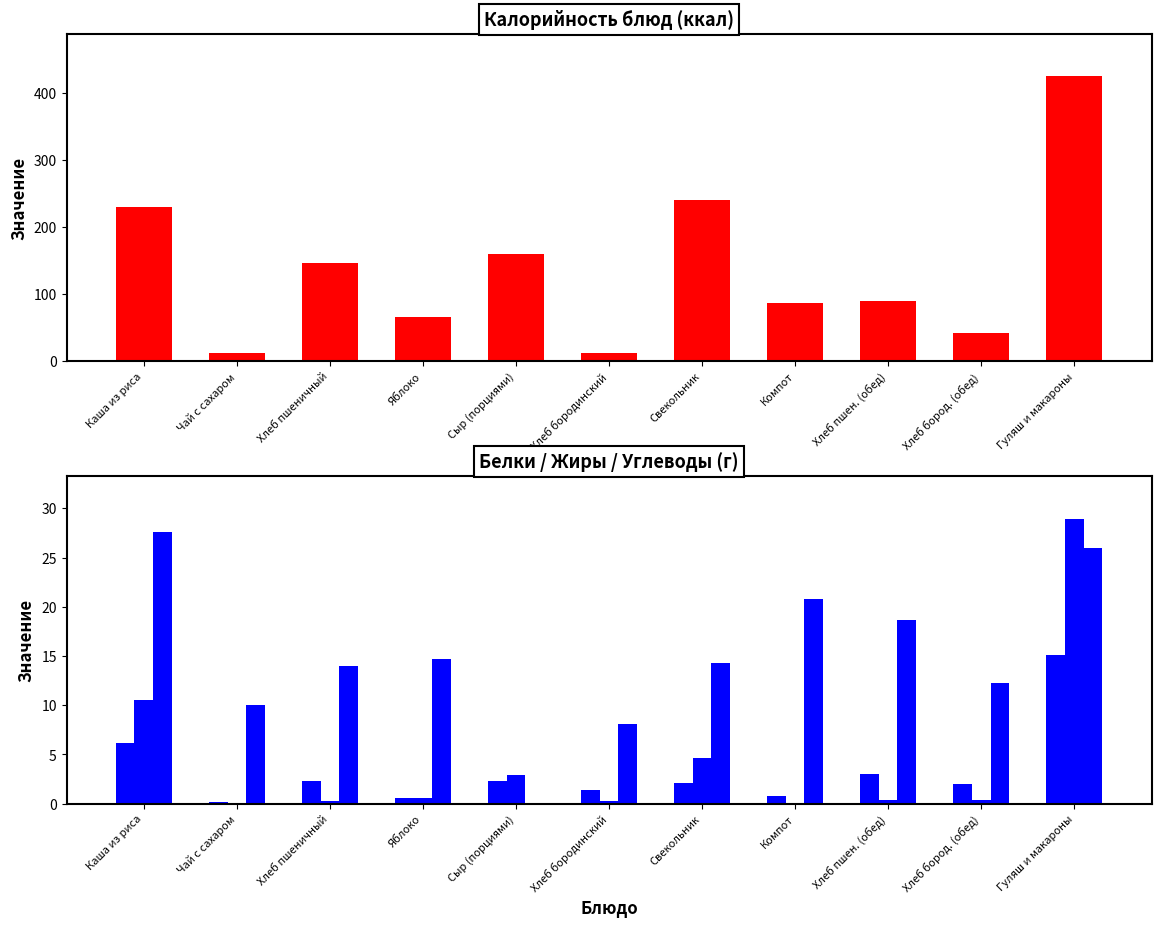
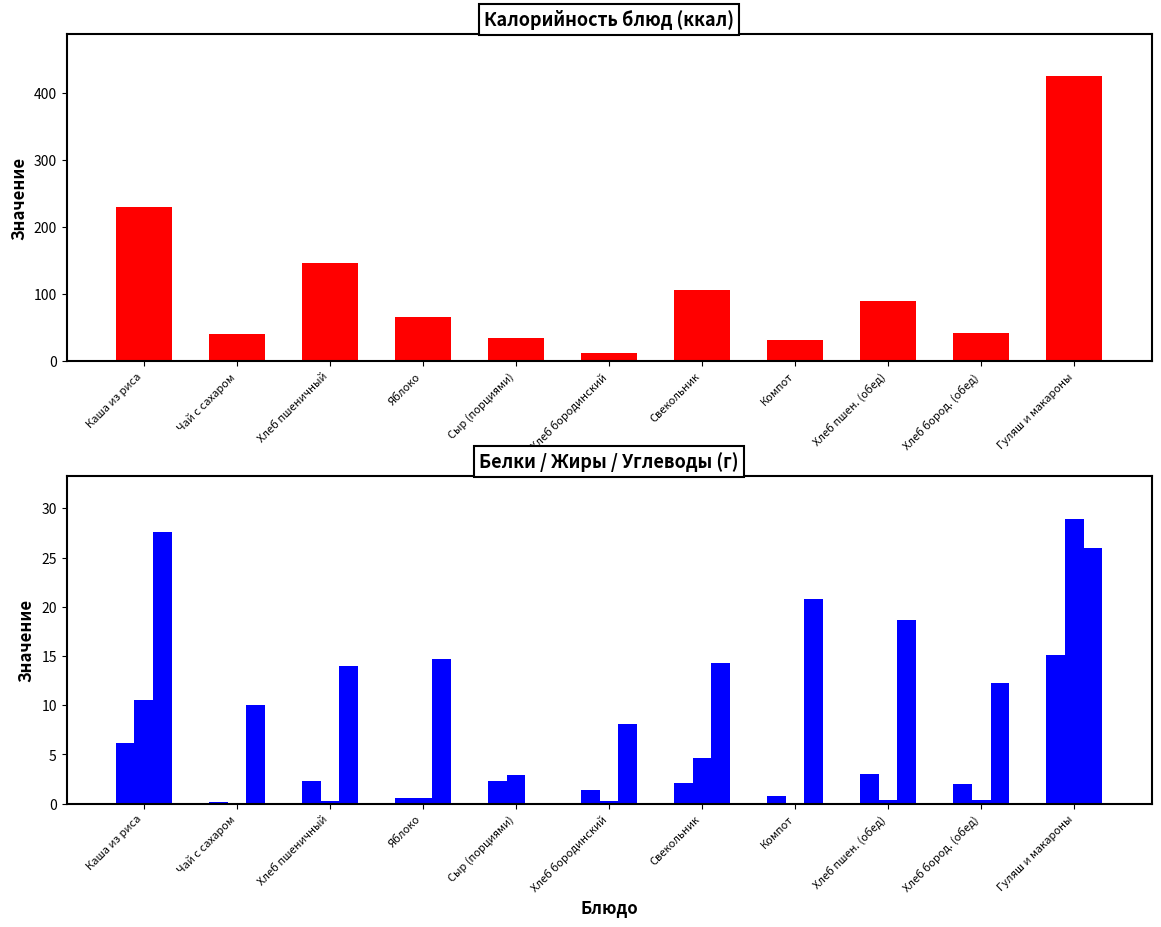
Калорийность блюд (ккал), Чай с сахаром: 10 -> 40
Калорийность блюд (ккал), Сыр (порциями): 160 -> 40
Калорийность блюд (ккал), Свекольник: 240 -> 110
Калорийность блюд (ккал), Компот: 90 -> 30
